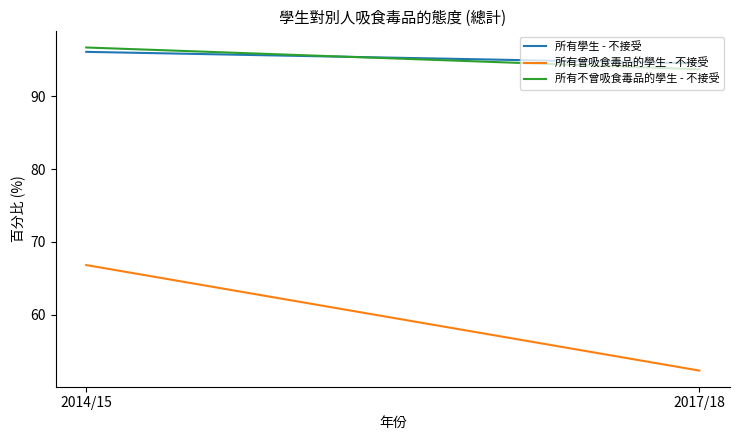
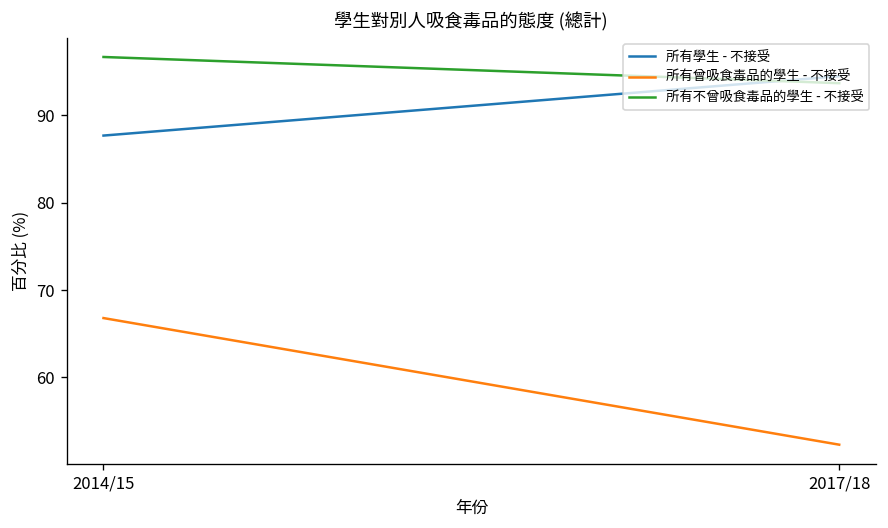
所有學生 - 不接受, 2014/15: 96 -> 88
